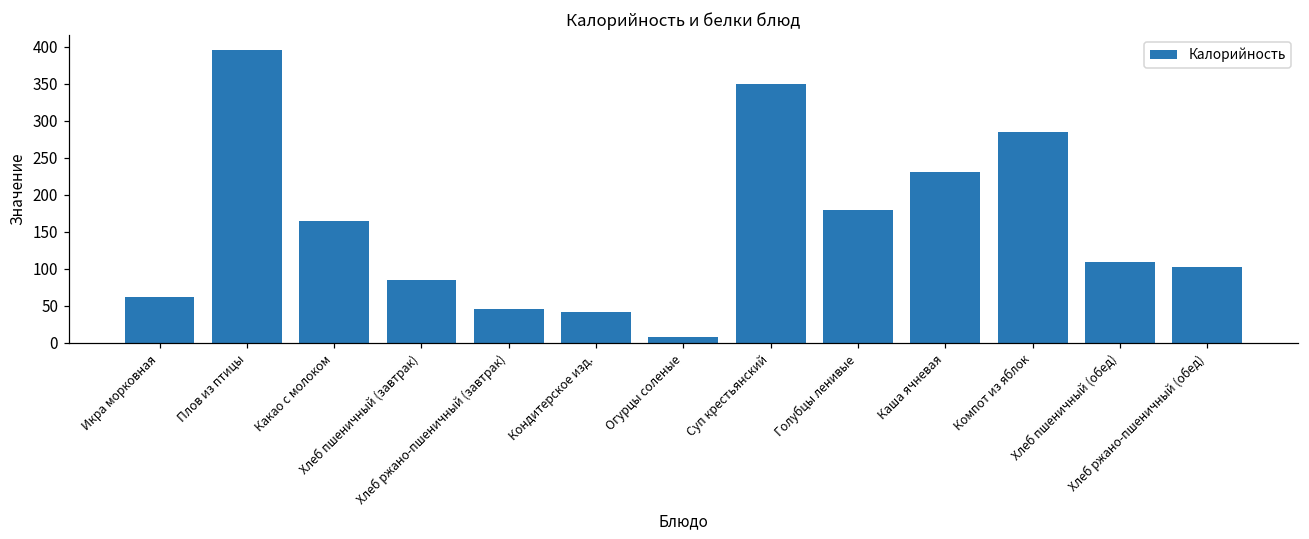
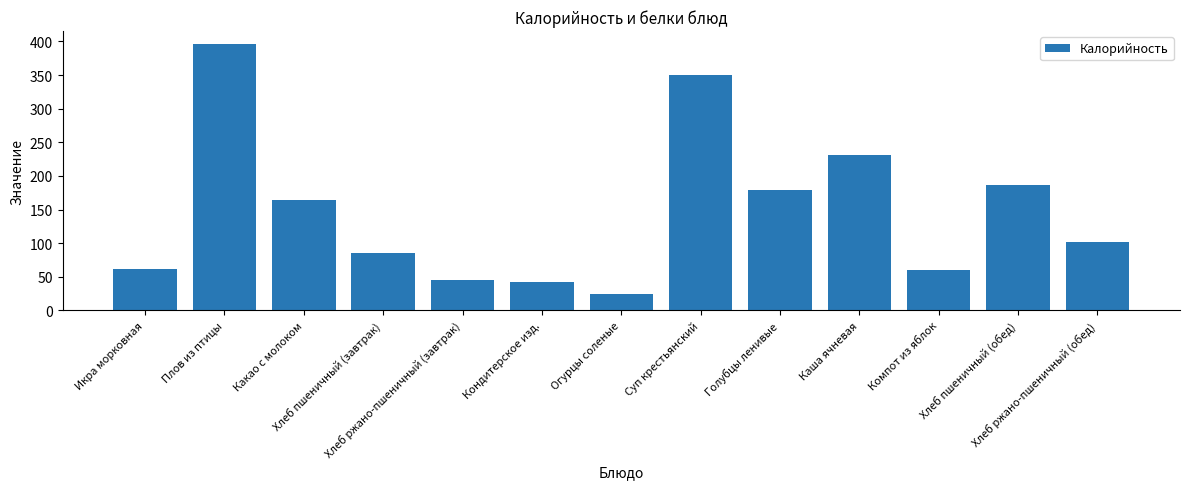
Огурцы соленые: 10 -> 20
Компот из яблок: 280 -> 60
Хлеб пшеничный (обед): 110 -> 190
